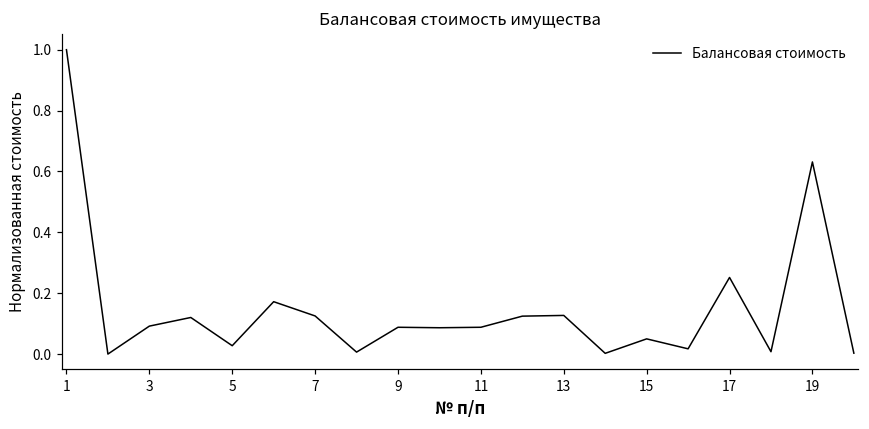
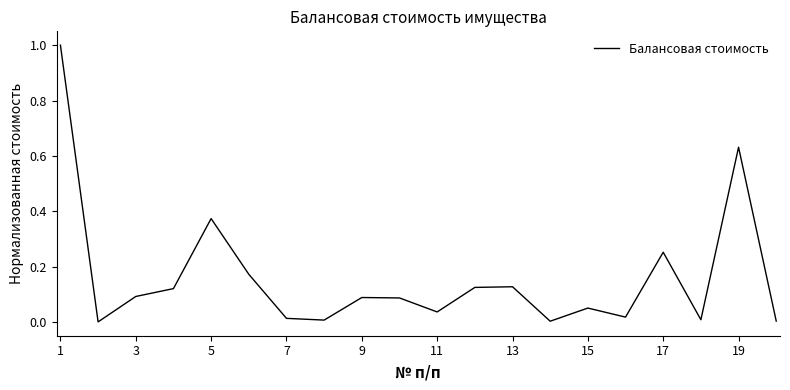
5: 0.03 -> 0.37
7: 0.13 -> 0.01
11: 0.09 -> 0.04
